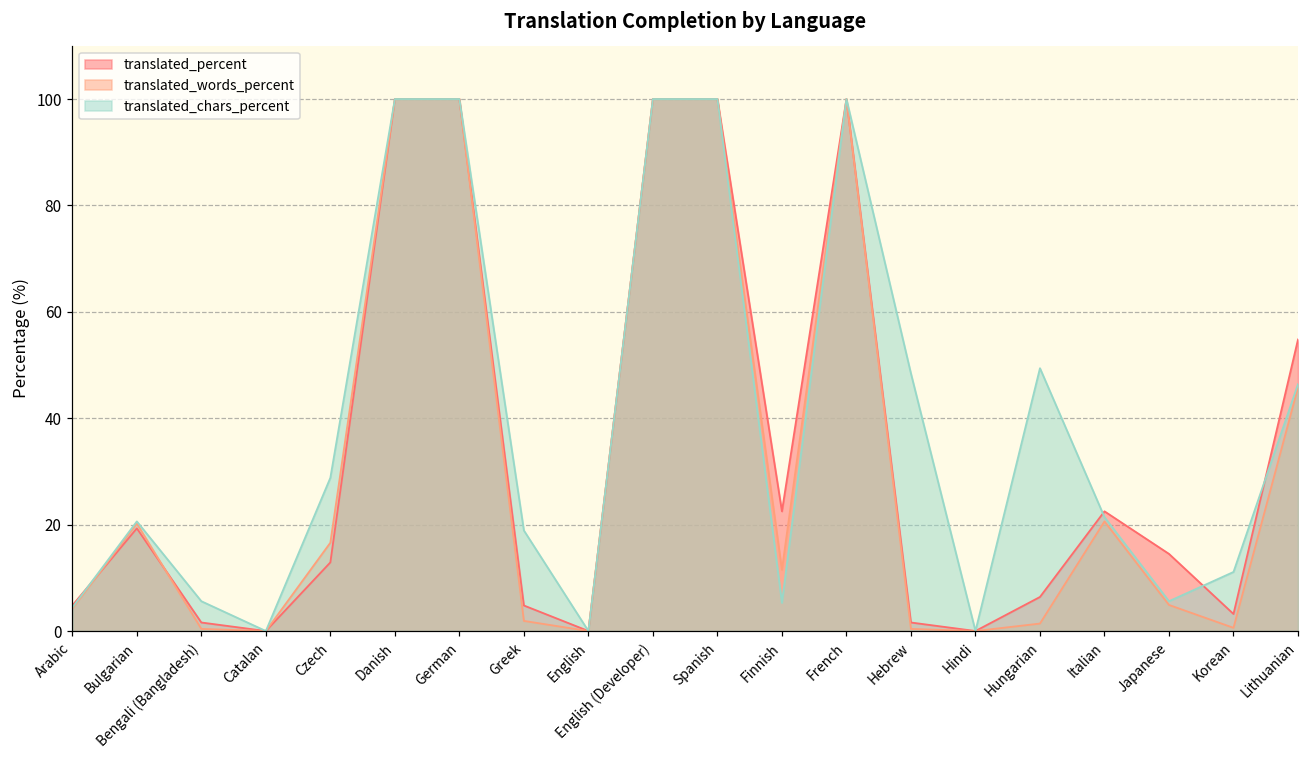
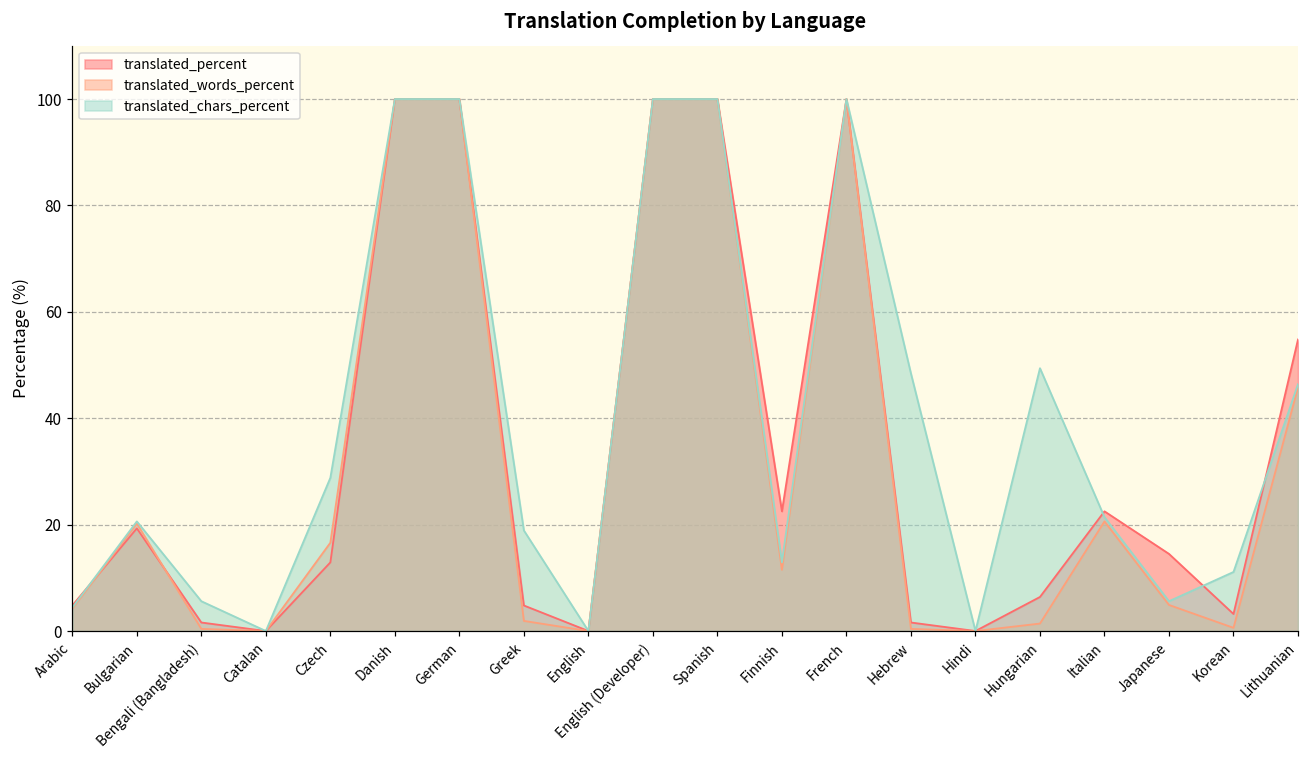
translated_chars_percent, Finnish: 5 -> 13
